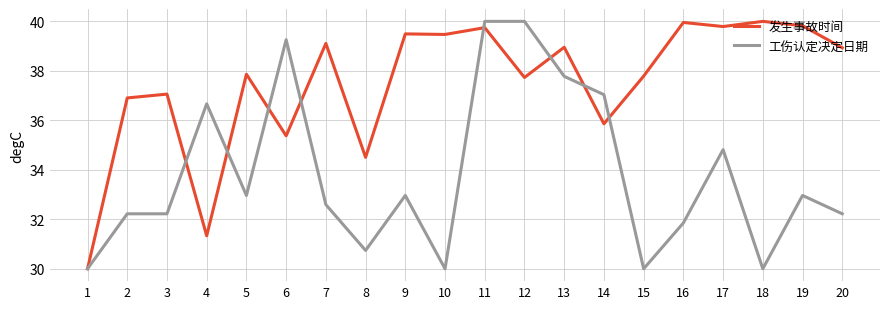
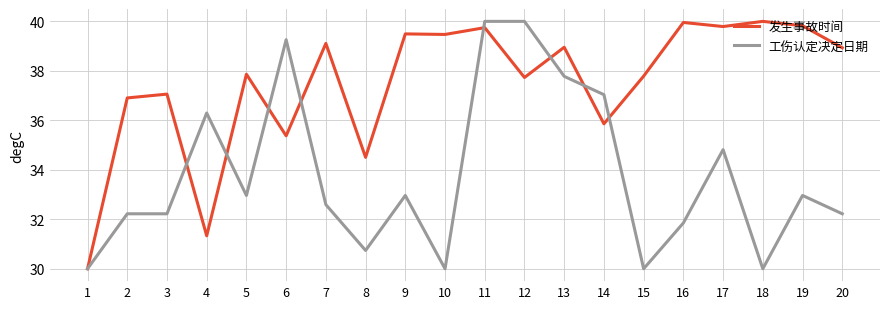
工伤认定决定日期, 4: 36.7 -> 36.3
